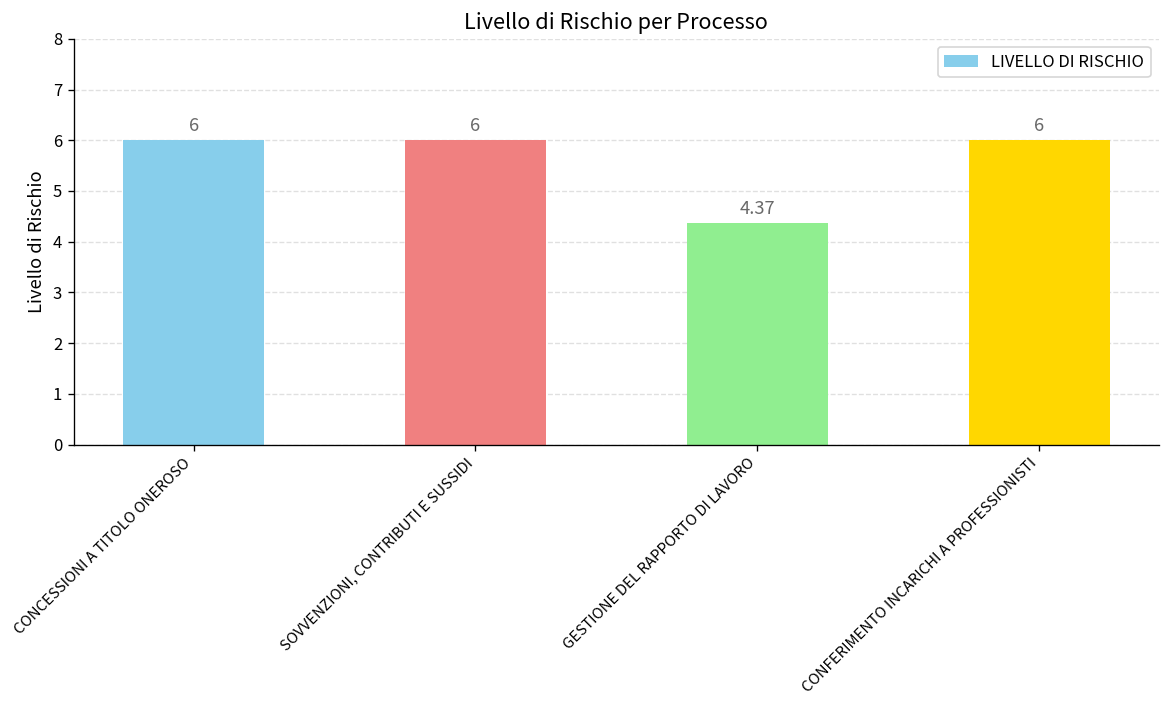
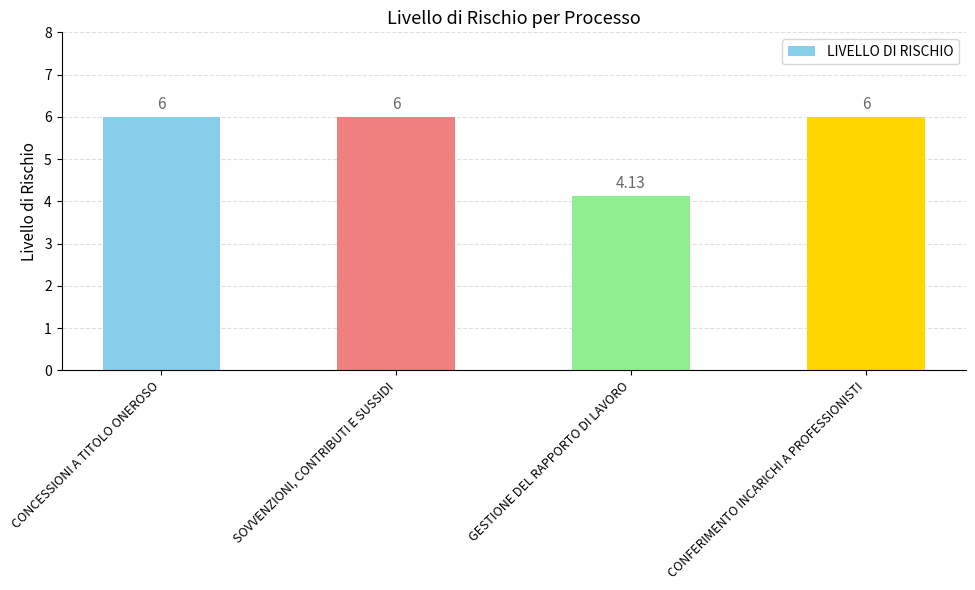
GESTIONE DEL RAPPORTO DI LAVORO: 4.37 -> 4.13
